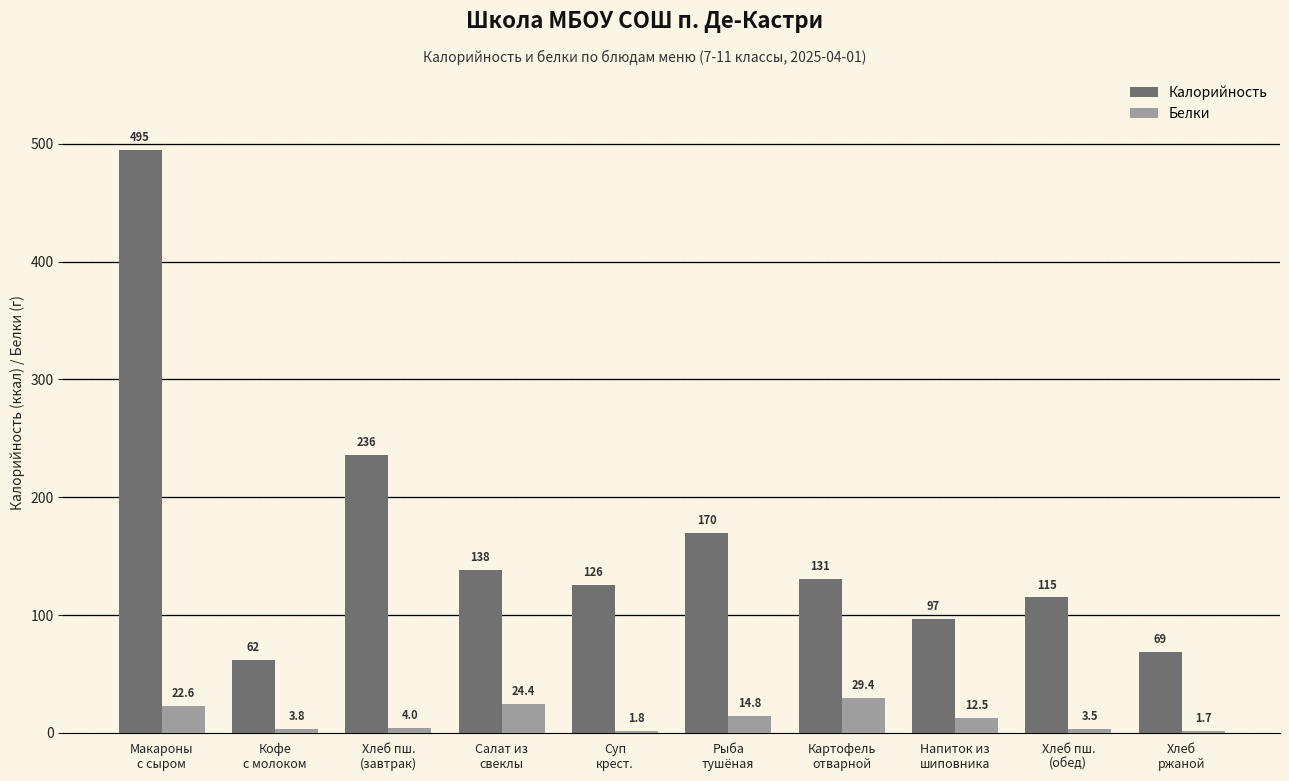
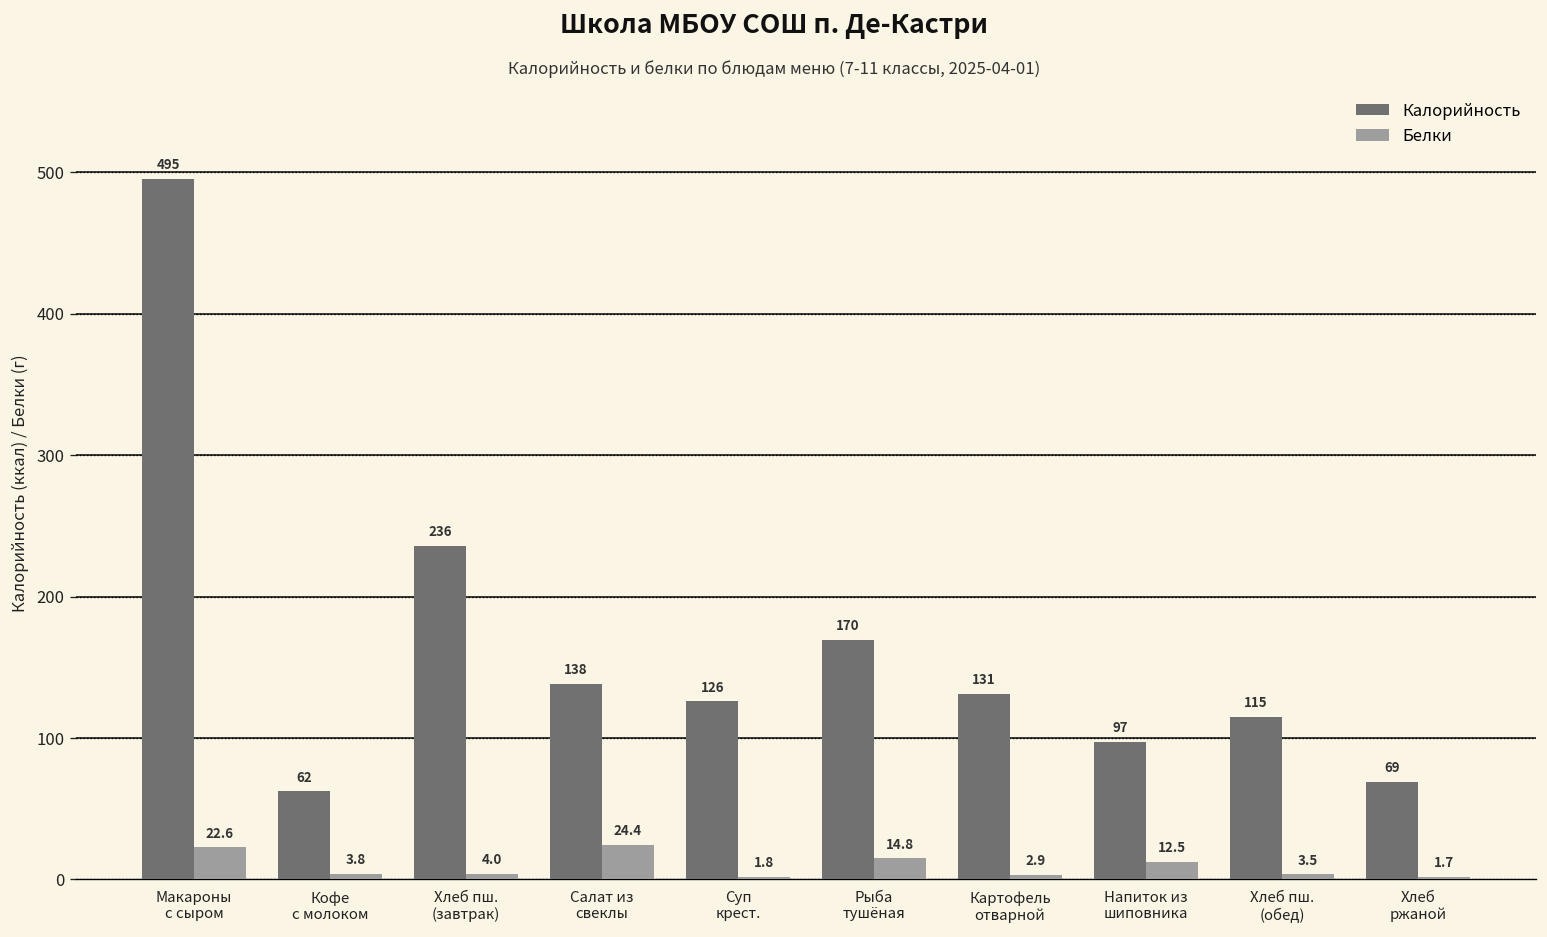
Белки, Картофель отварной: 29.4 -> 2.9
